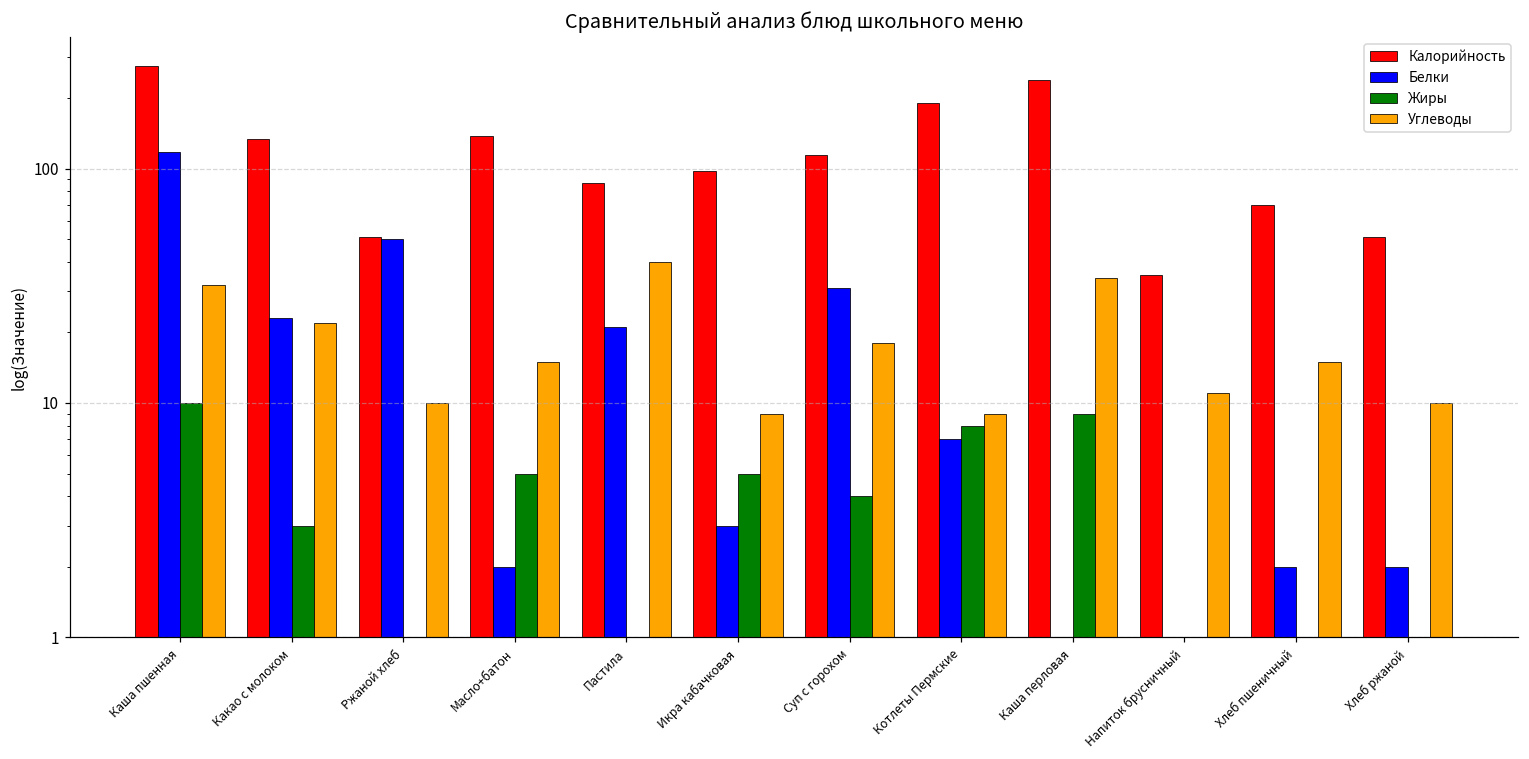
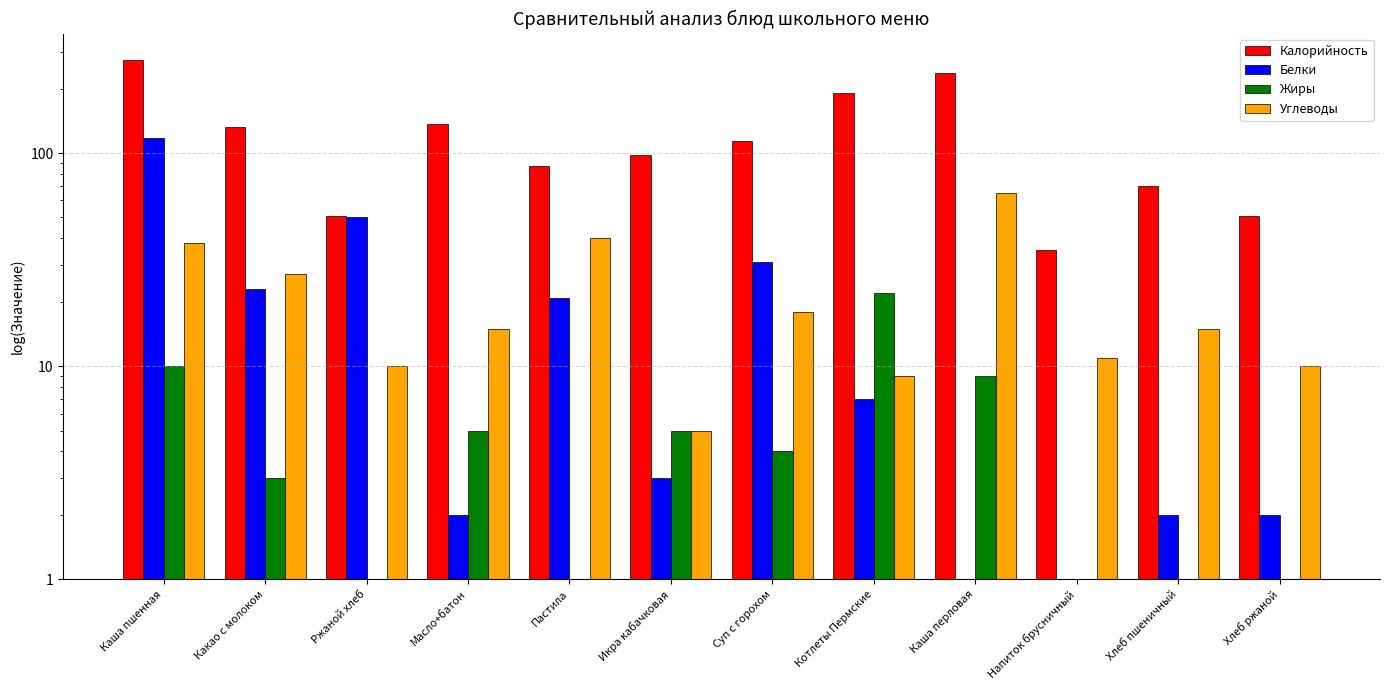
Углеводы, Каша пшенная: 32 -> 38
Углеводы, Какао с молоком: 22 -> 27
Углеводы, Икра кабачковая: 9 -> 5
Жиры, Котлеты Пермские: 8 -> 22
Углеводы, Каша перловая: 34 -> 65
